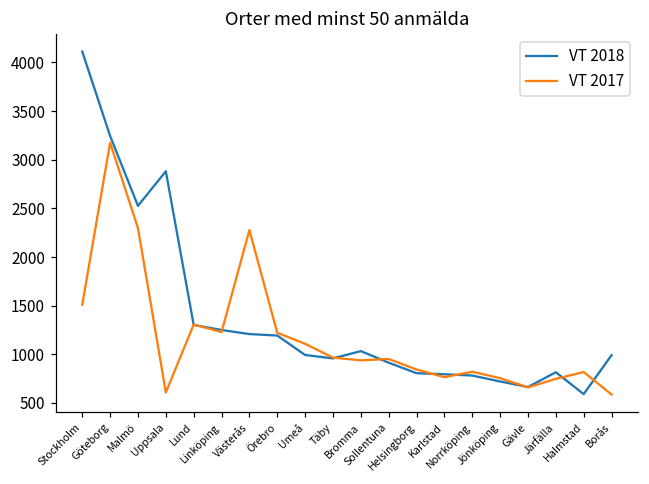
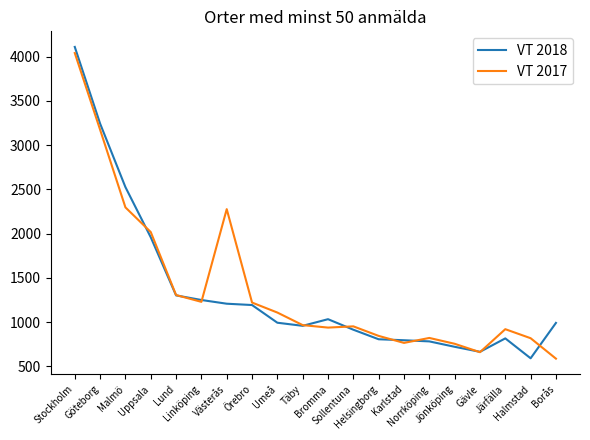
VT 2017, Stockholm: 1500 -> 4000
VT 2018, Uppsala: 2900 -> 2000
VT 2017, Uppsala: 600 -> 2000
VT 2017, Järfälla: 700 -> 900
